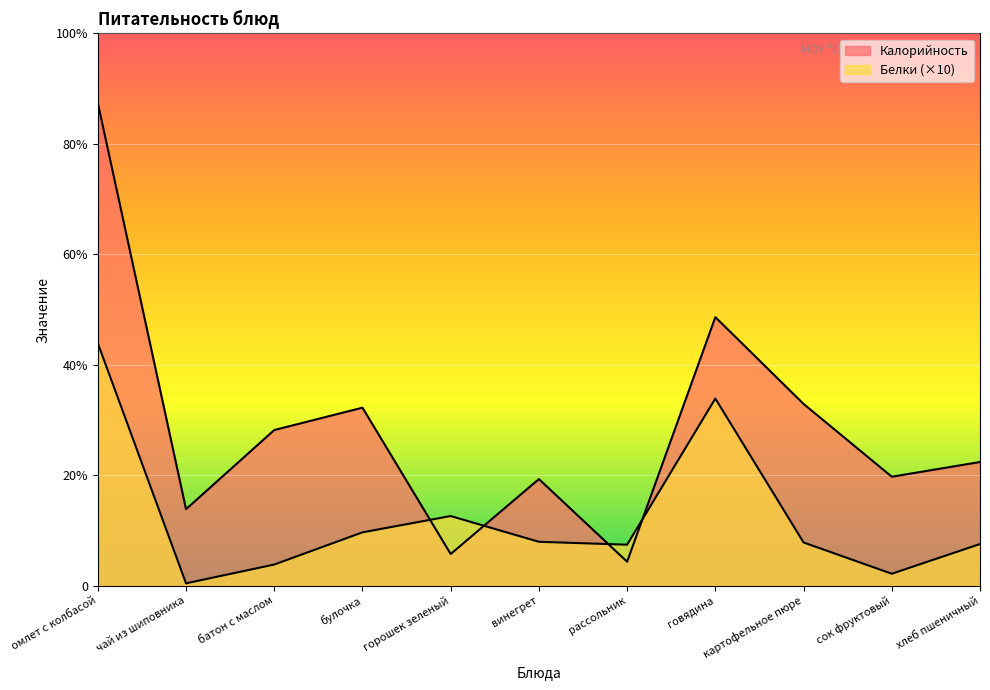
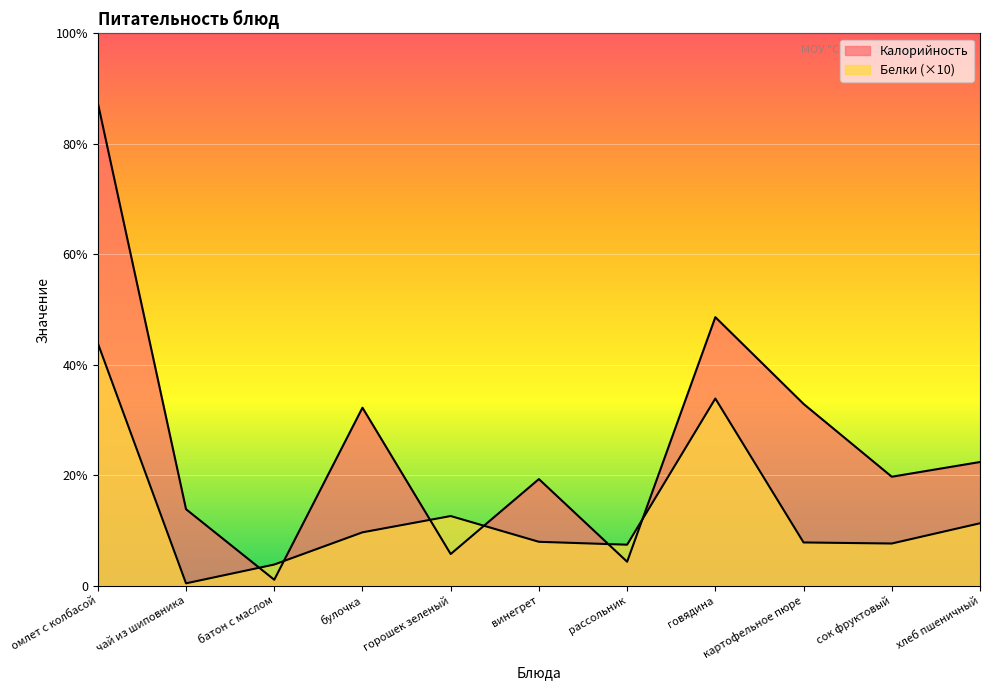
Калорийность, батон с маслом: 28% -> 1%
Белки (×10), сок фруктовый: 2% -> 8%
Белки (×10), хлеб пшеничный: 8% -> 11%
